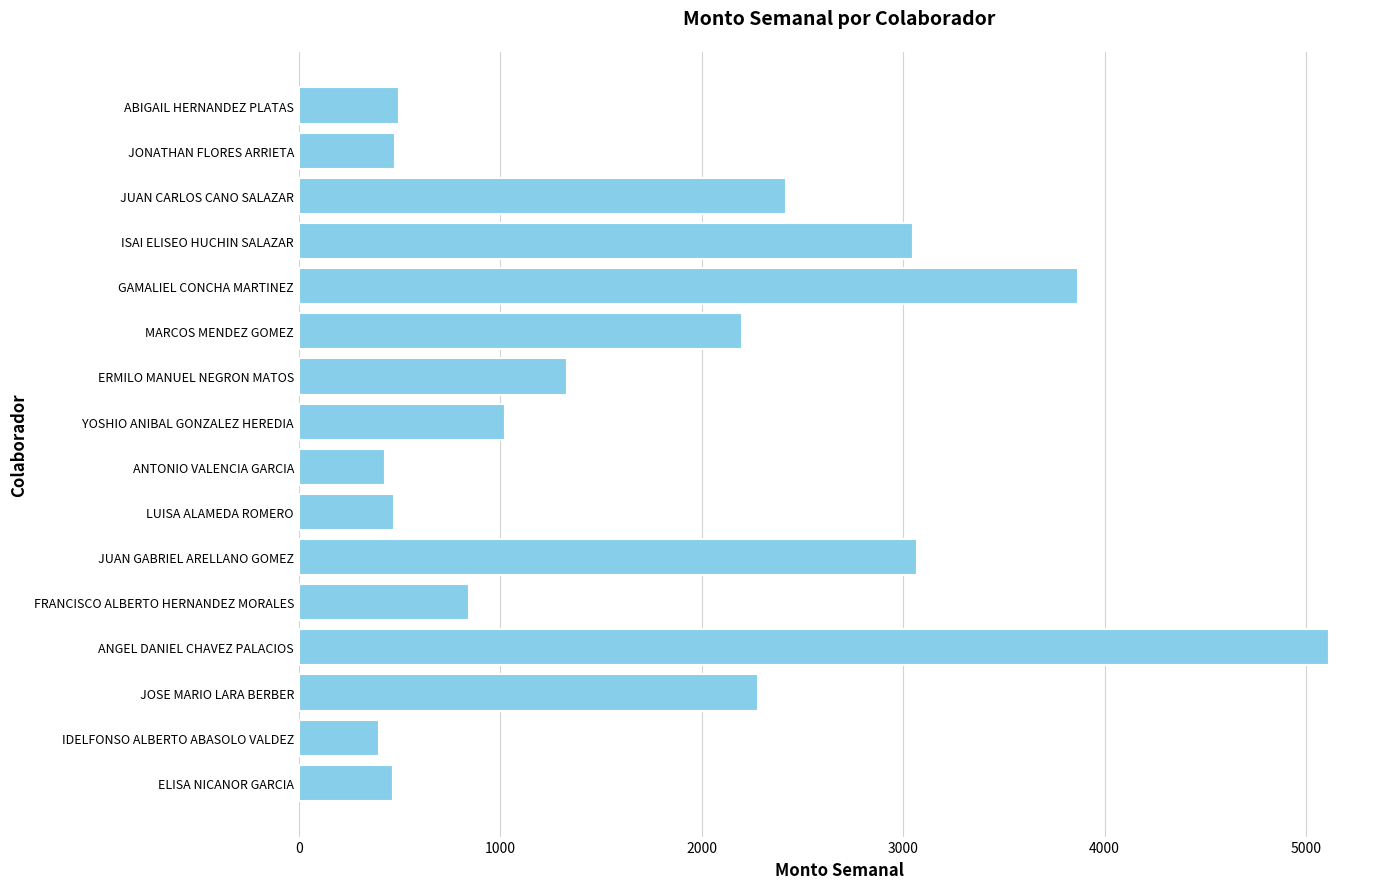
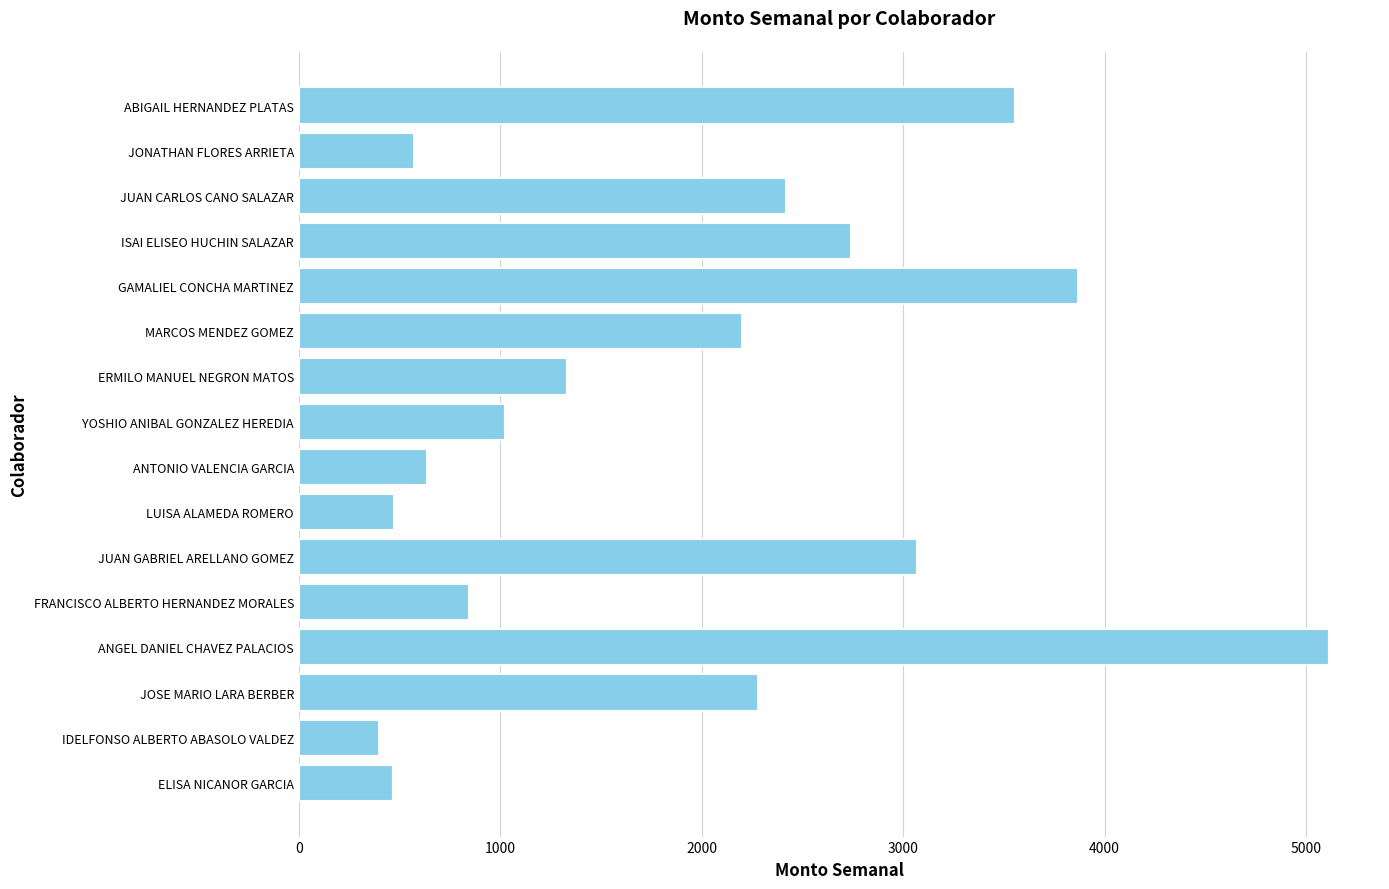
ABIGAIL HERNANDEZ PLATAS: 500 -> 3550
JONATHAN FLORES ARRIETA: 480 -> 570
ISAI ELISEO HUCHIN SALAZAR: 3050 -> 2740
ANTONIO VALENCIA GARCIA: 430 -> 640
